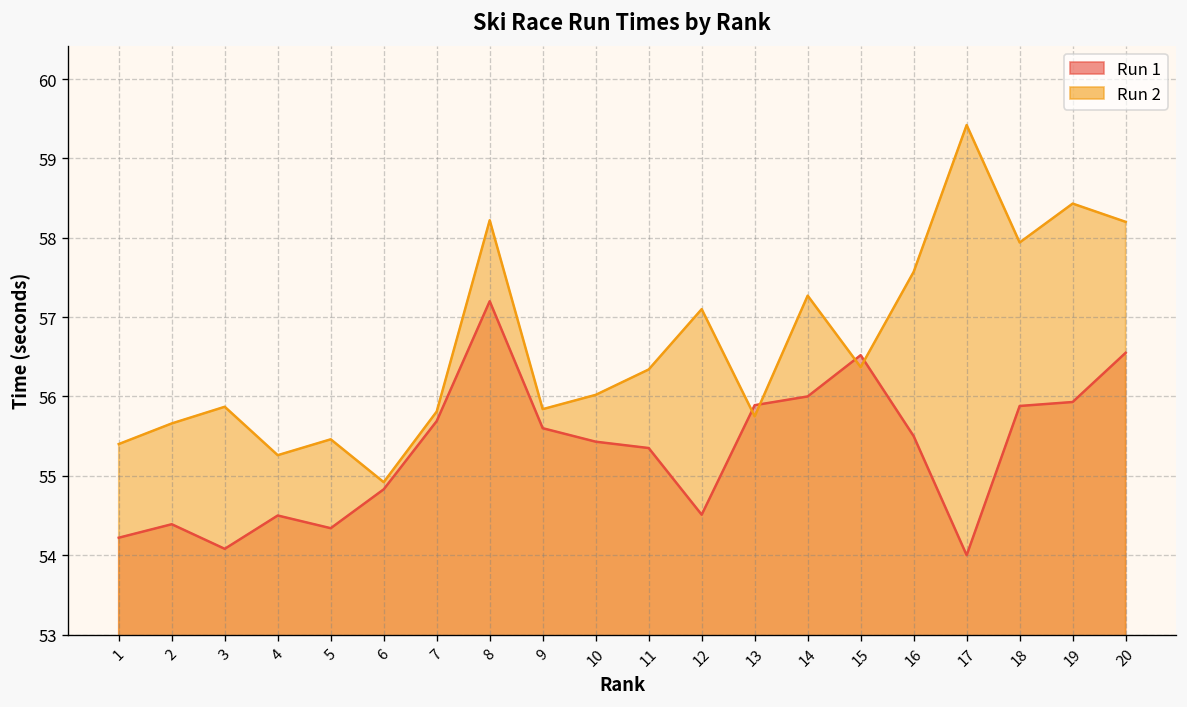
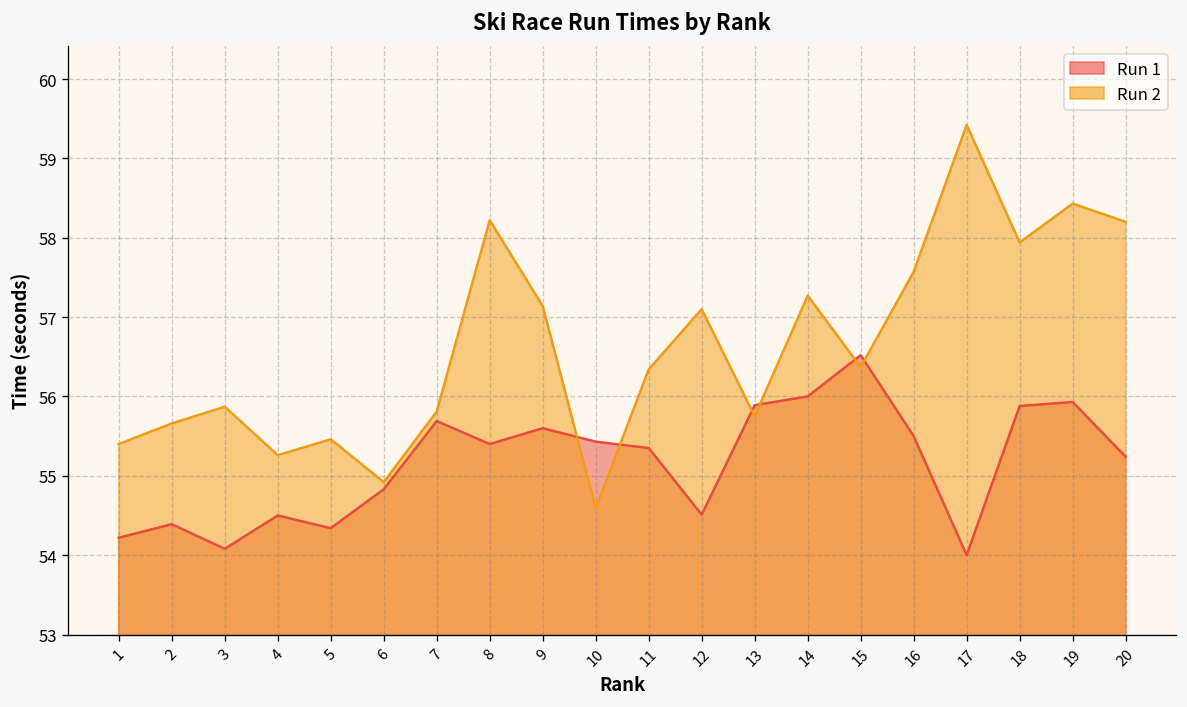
Run 1, 8: 57.2 -> 55.4
Run 2, 9: 55.8 -> 57.1
Run 2, 10: 56.0 -> 54.6
Run 1, 20: 56.6 -> 55.2
